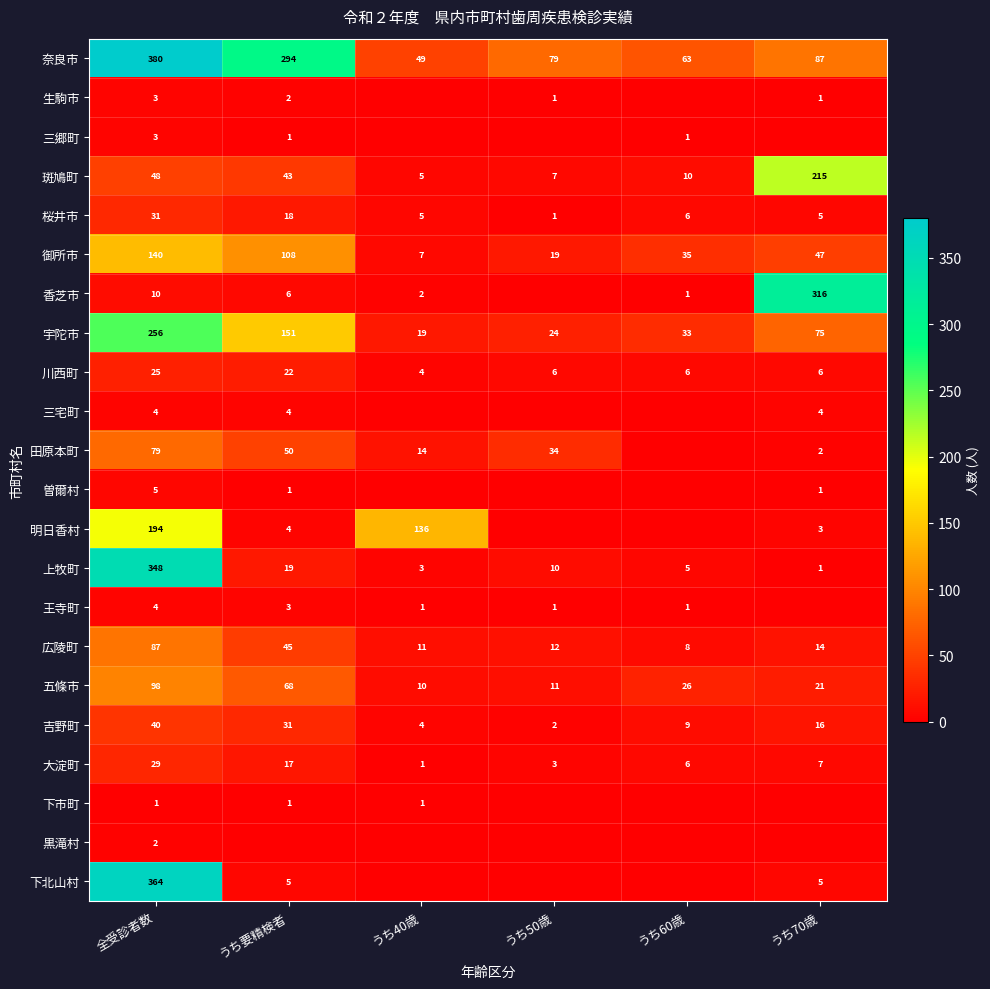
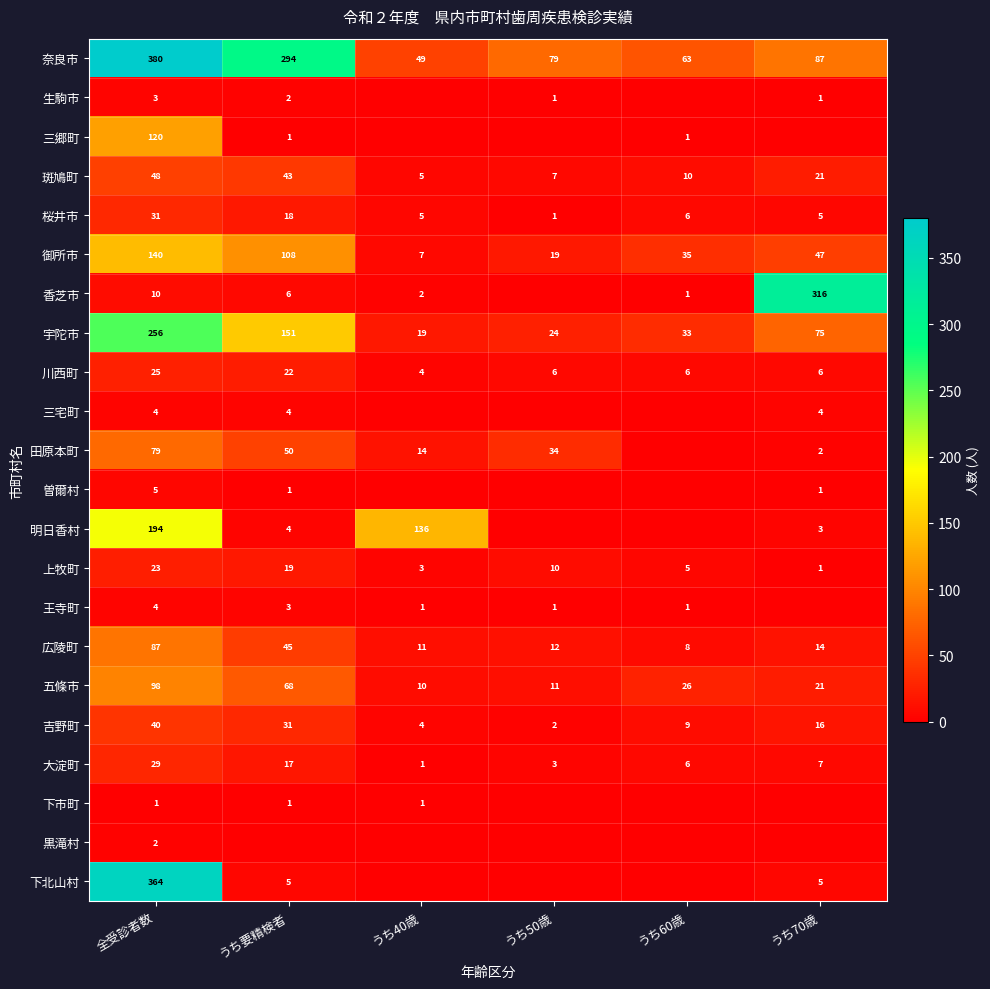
三郷町, 全受診者数: 3 -> 120
斑鳩町, うち70歳: 215 -> 21
上牧町, 全受診者数: 348 -> 23
